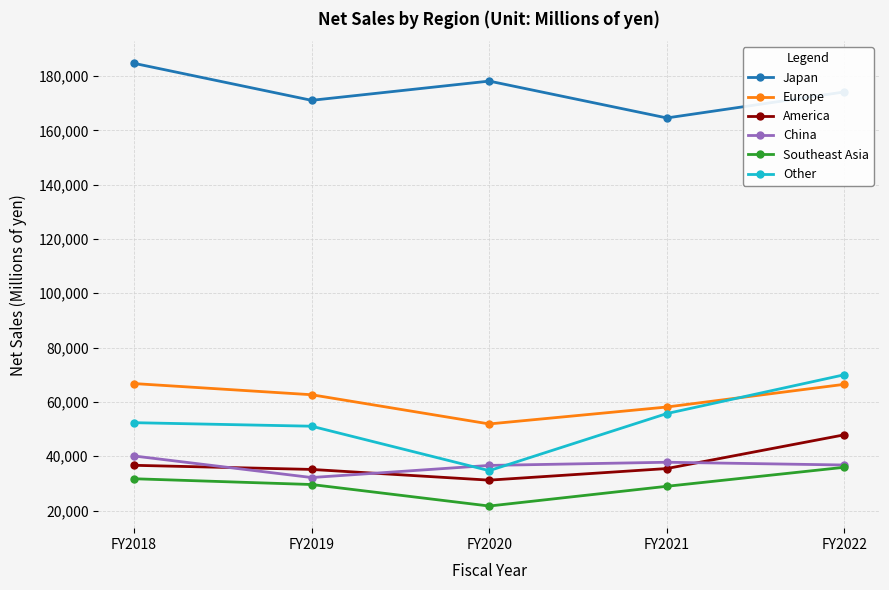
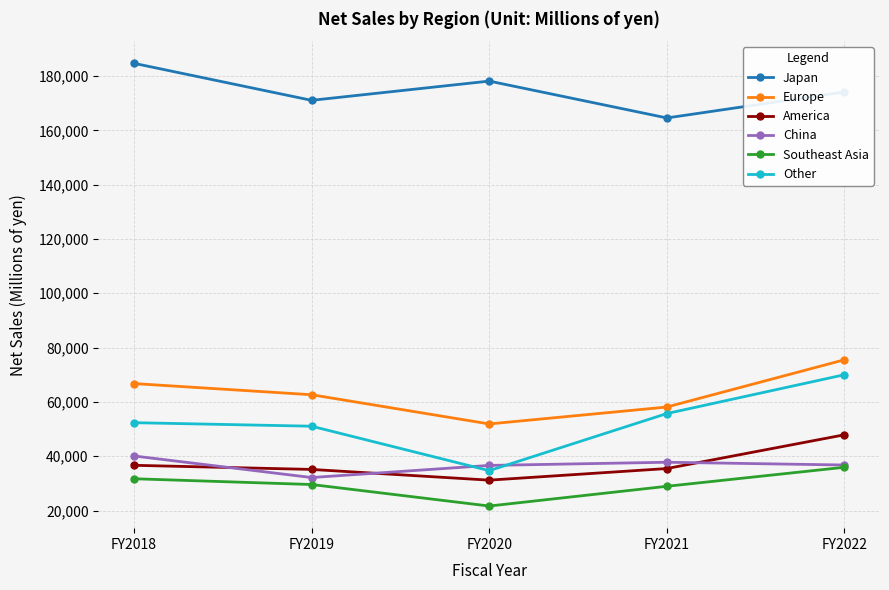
Europe, FY2022: 66,000 -> 76,000
